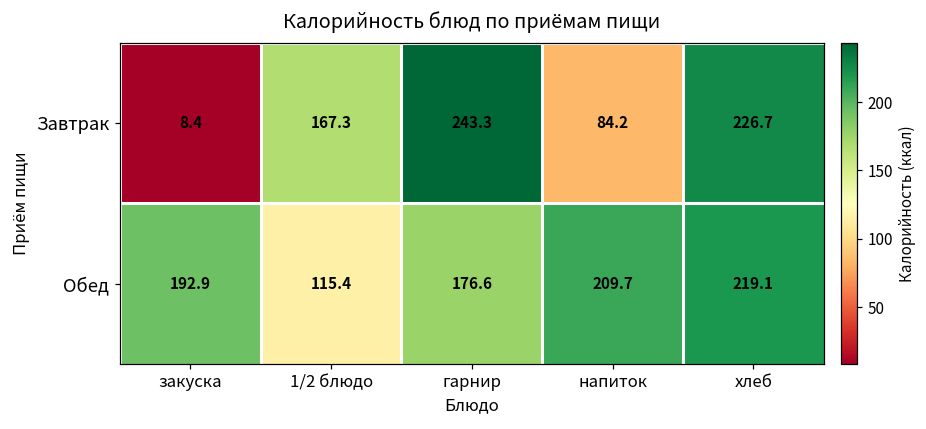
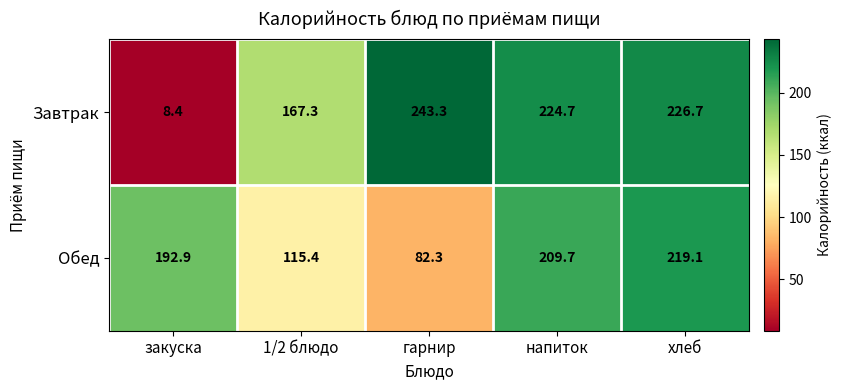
Завтрак, напиток: 84.2 -> 224.7
Обед, гарнир: 176.6 -> 82.3
